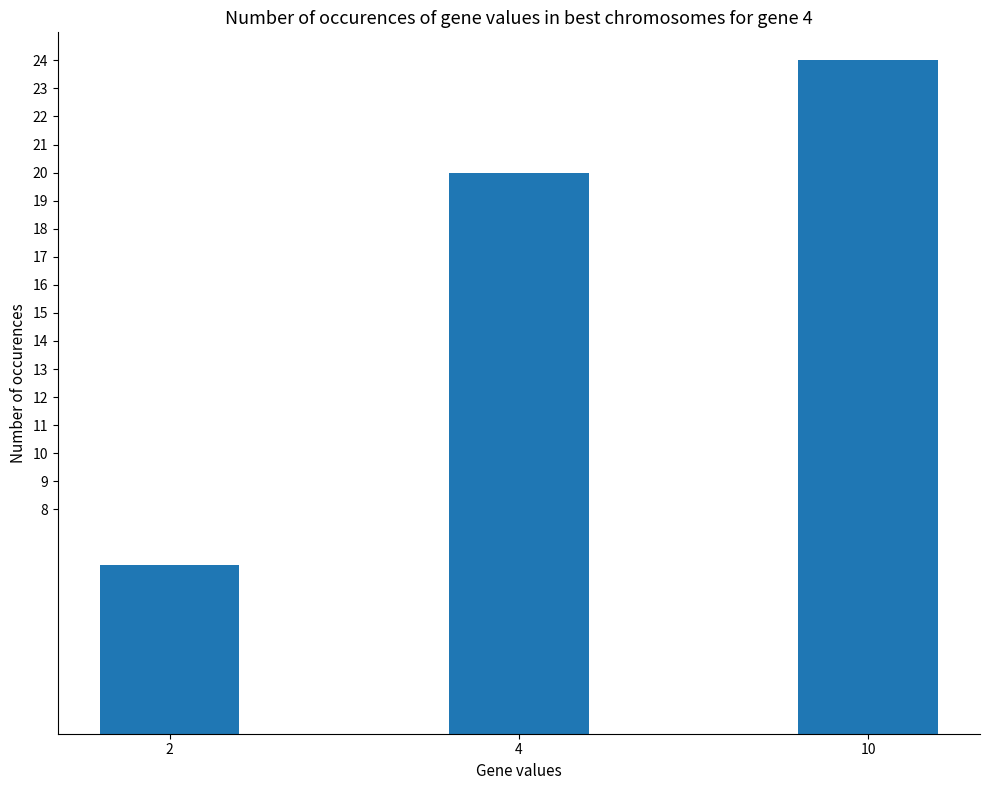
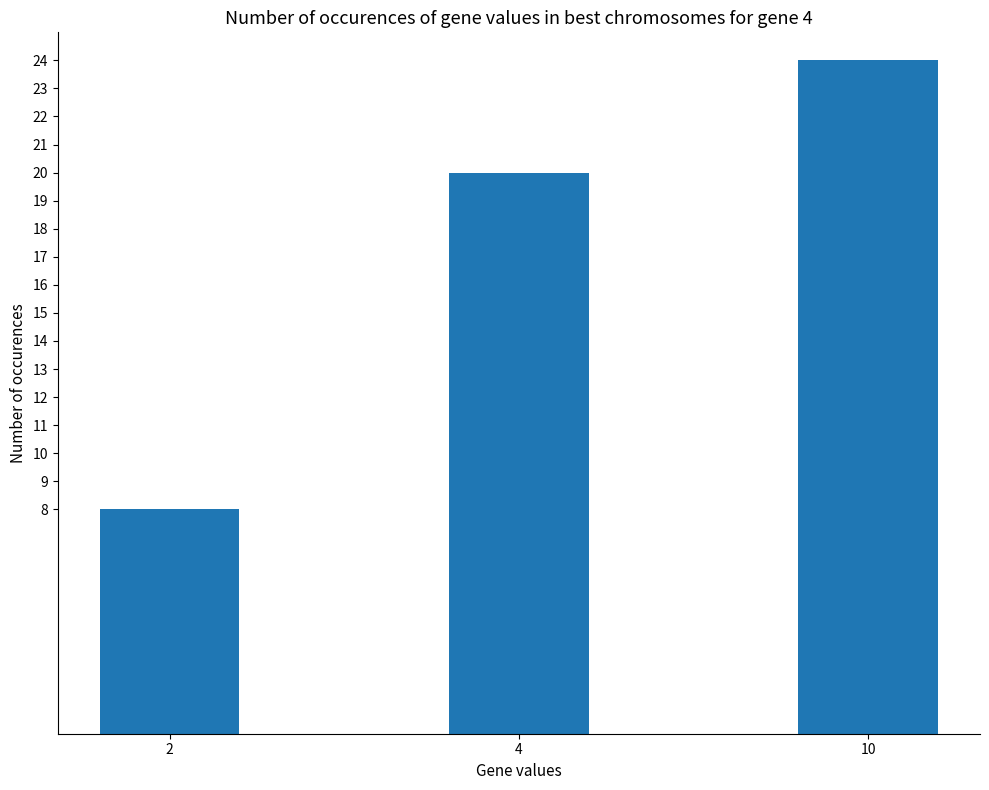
2: 6 -> 8
